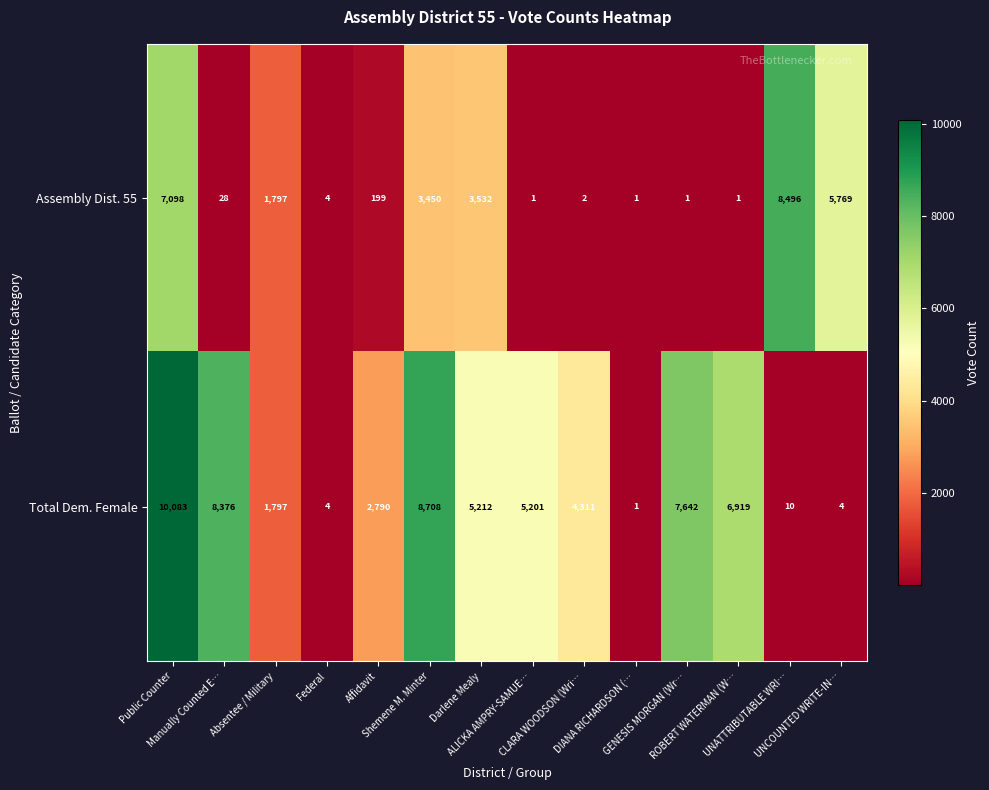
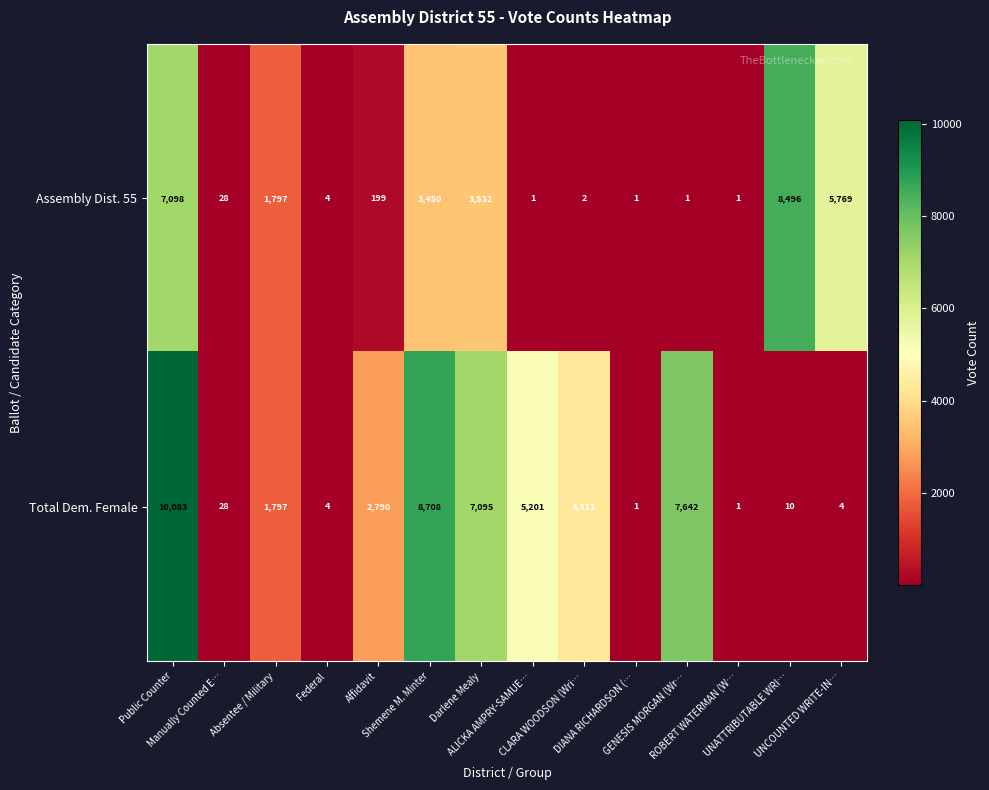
Total Dem. Female, Manually Counted E…: 8,376 -> 28
Total Dem. Female, Darlene Mealy: 5,212 -> 7,095
Total Dem. Female, ROBERT WATERMAN (W…: 6,919 -> 1
